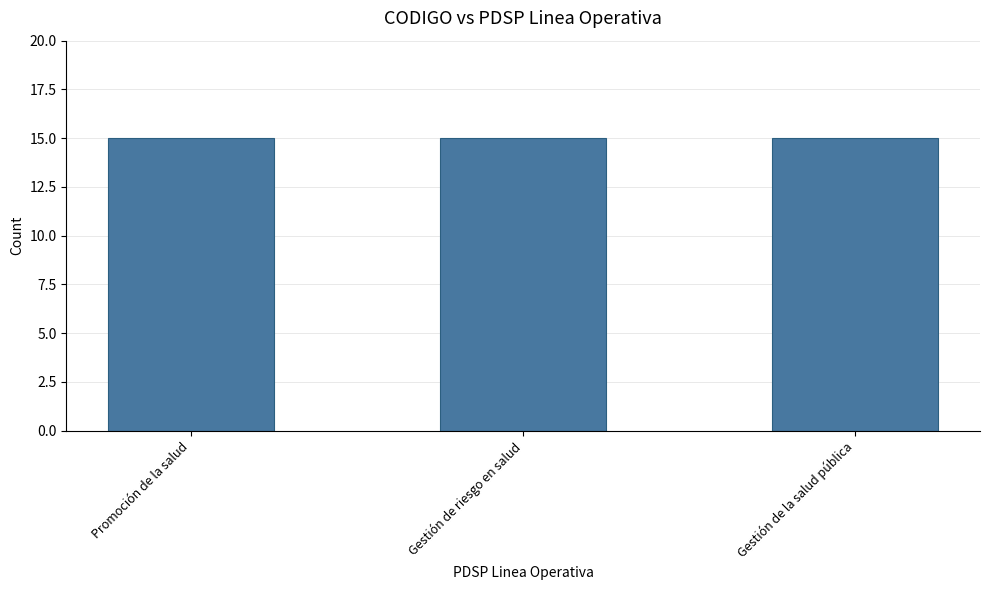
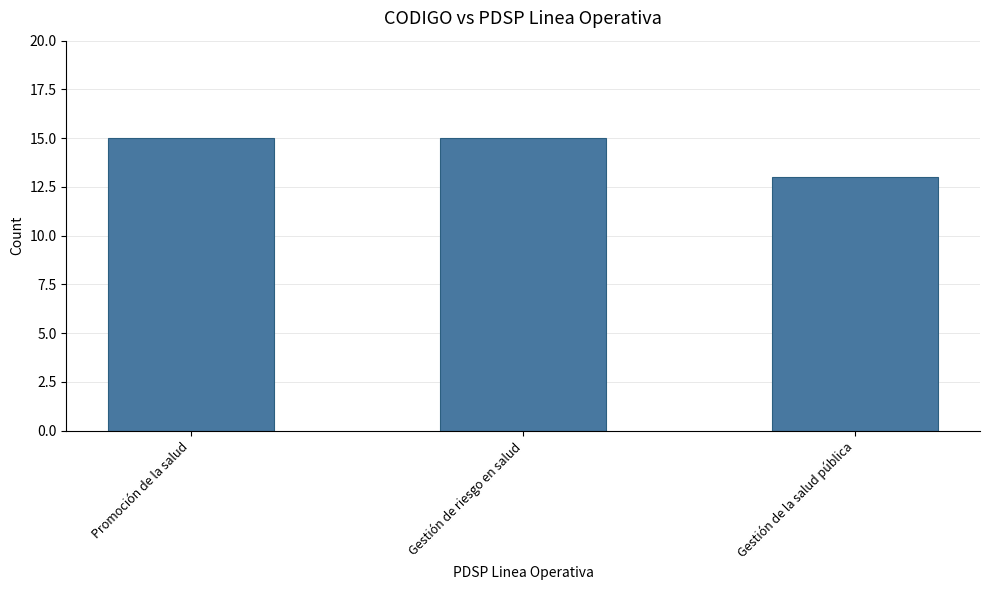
Gestión de la salud pública: 15 -> 13
